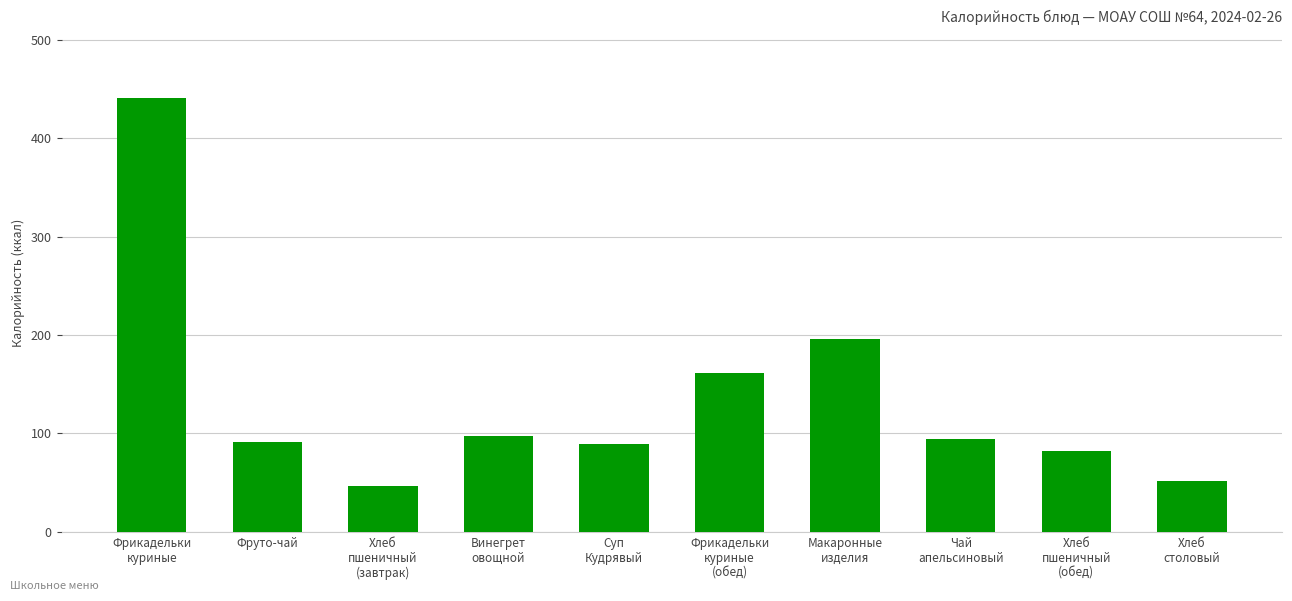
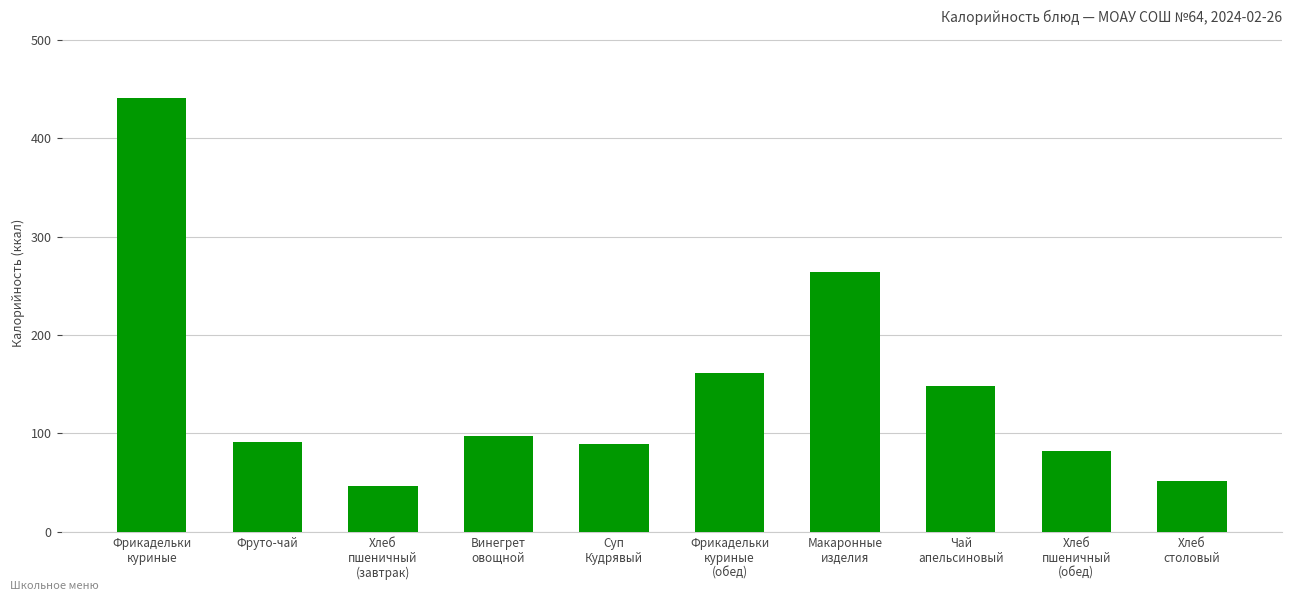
Макаронные изделия: 200 -> 260
Чай апельсиновый: 90 -> 150
